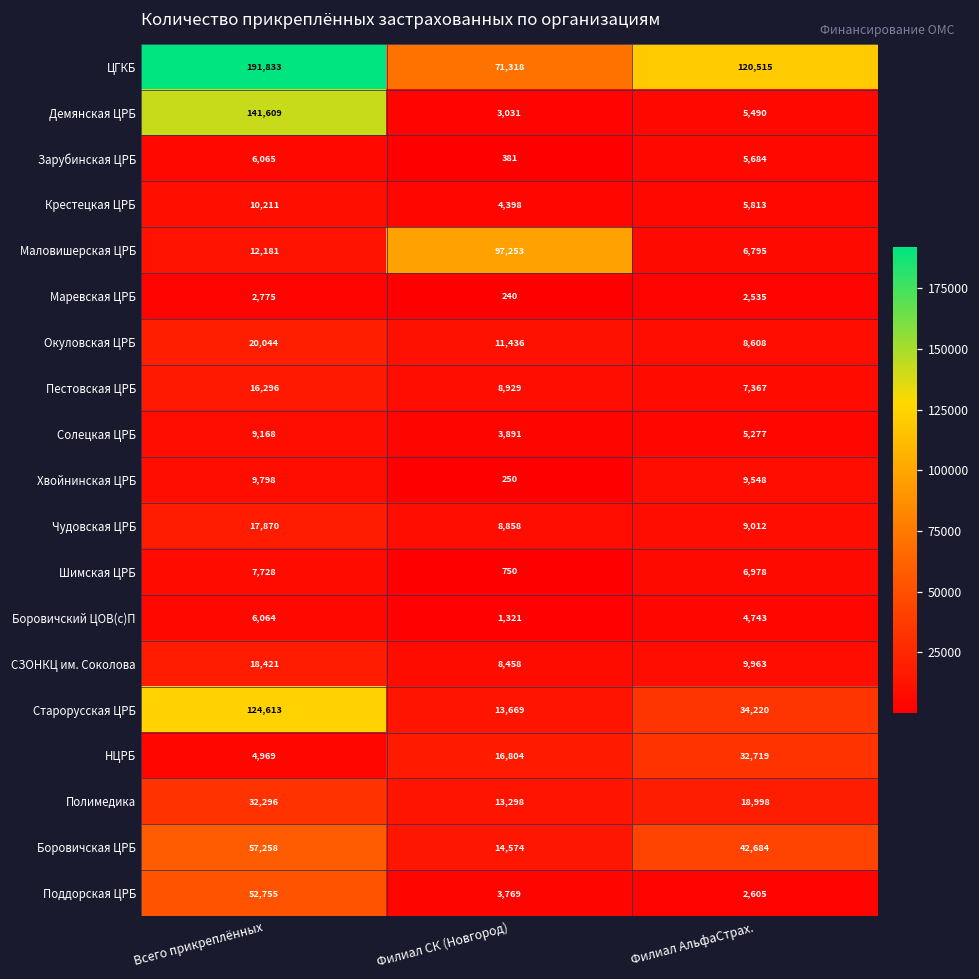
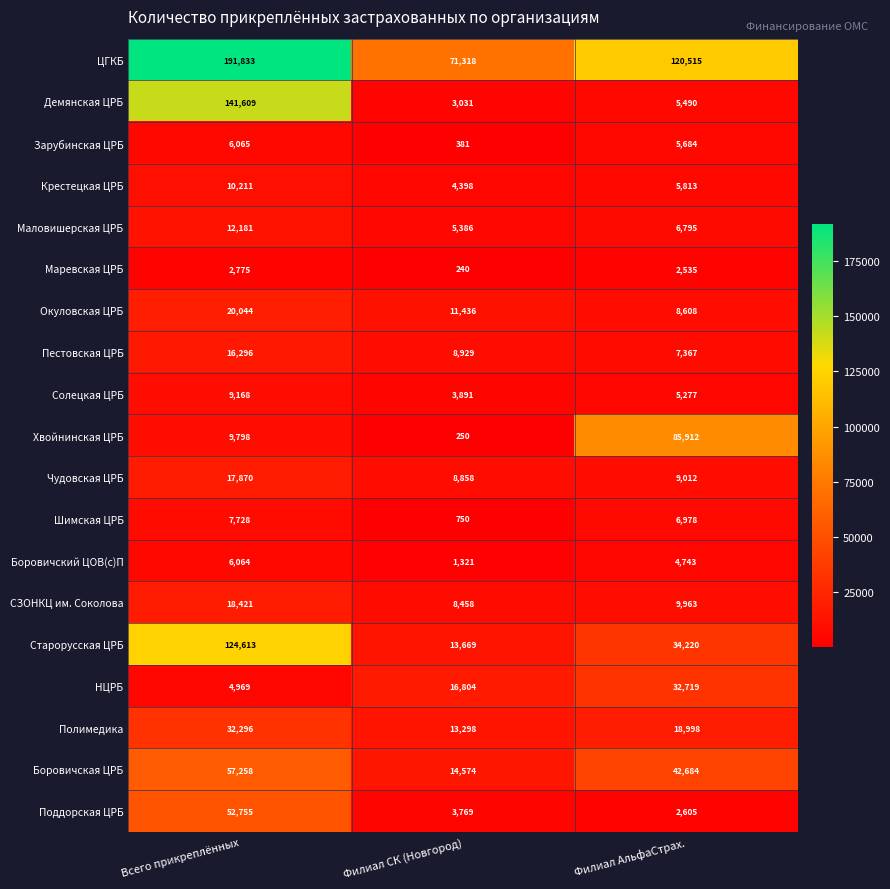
Маловишерская ЦРБ, Филиал СК (Новгород): 97,253 -> 5,386
Хвойнинская ЦРБ, Филиал АльфаСтрах.: 9,548 -> 85,912
